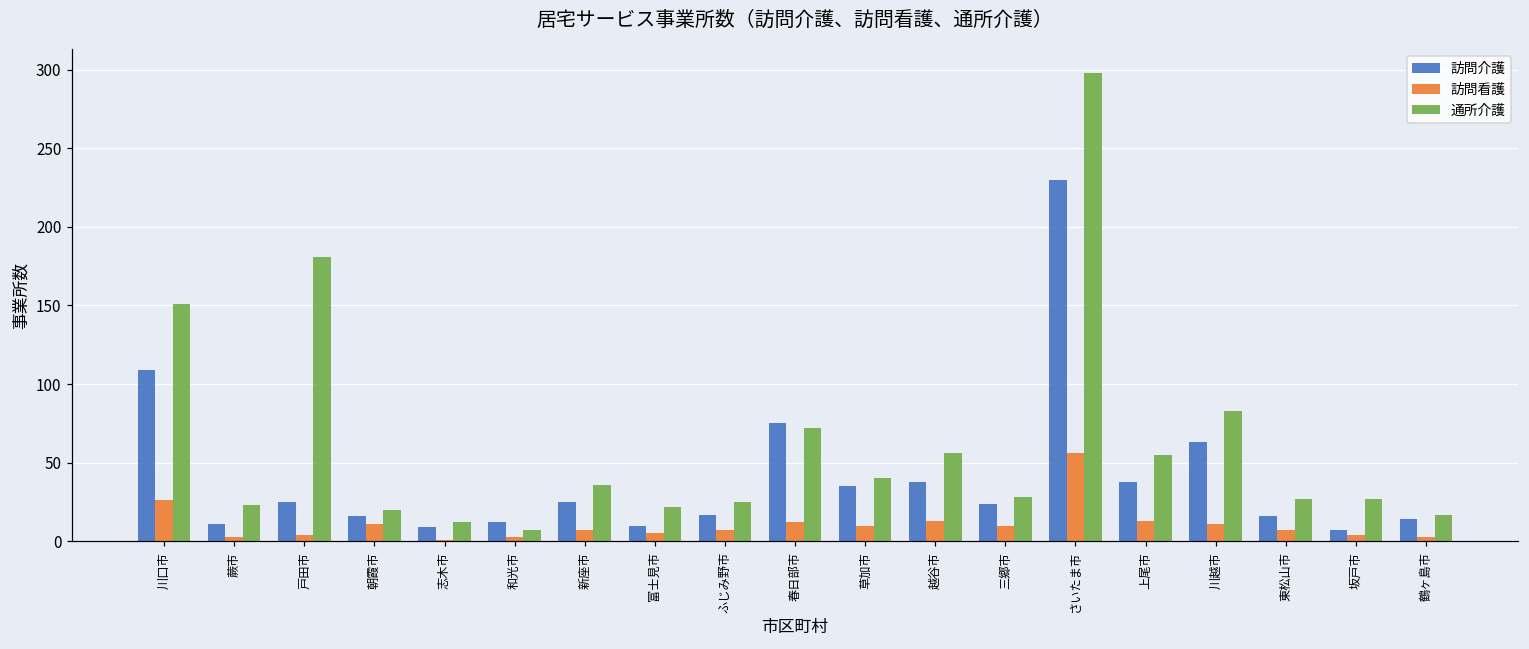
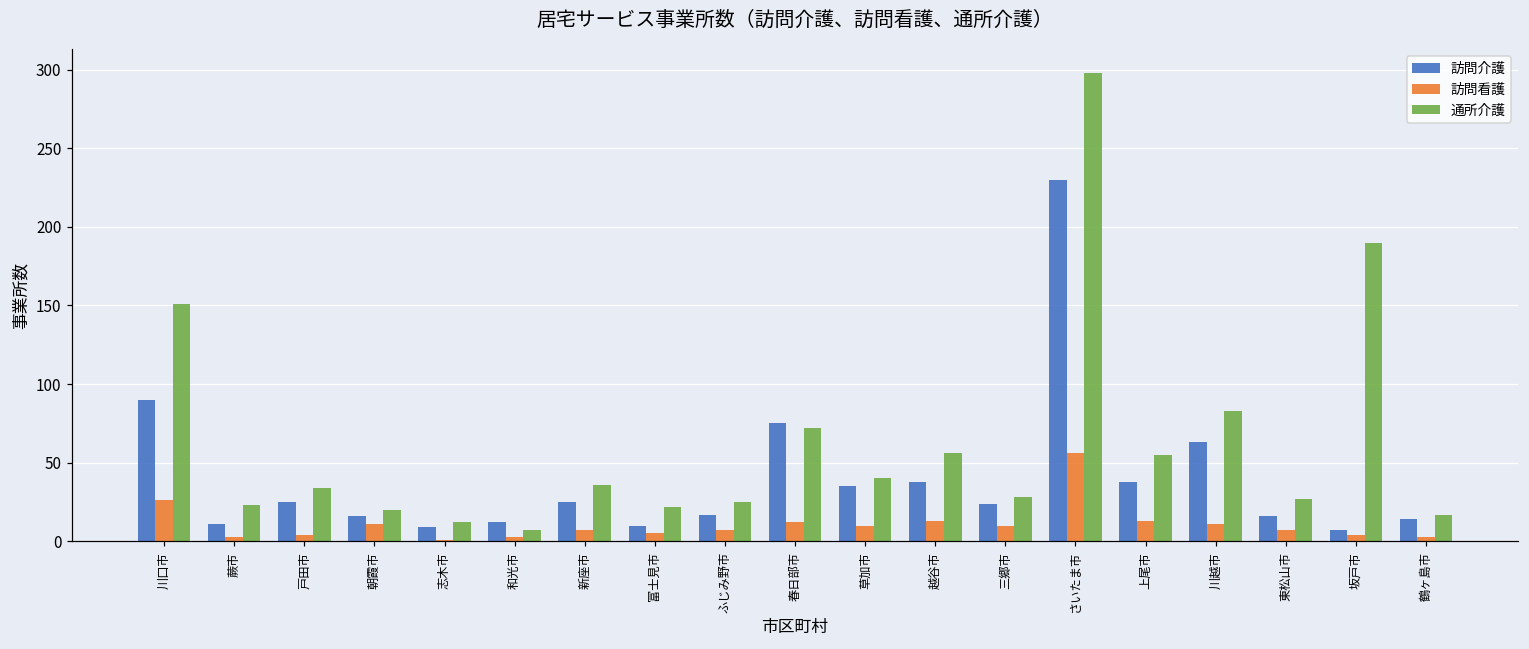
訪問介護, 川口市: 109 -> 90
通所介護, 戸田市: 181 -> 34
通所介護, 坂戸市: 27 -> 190
